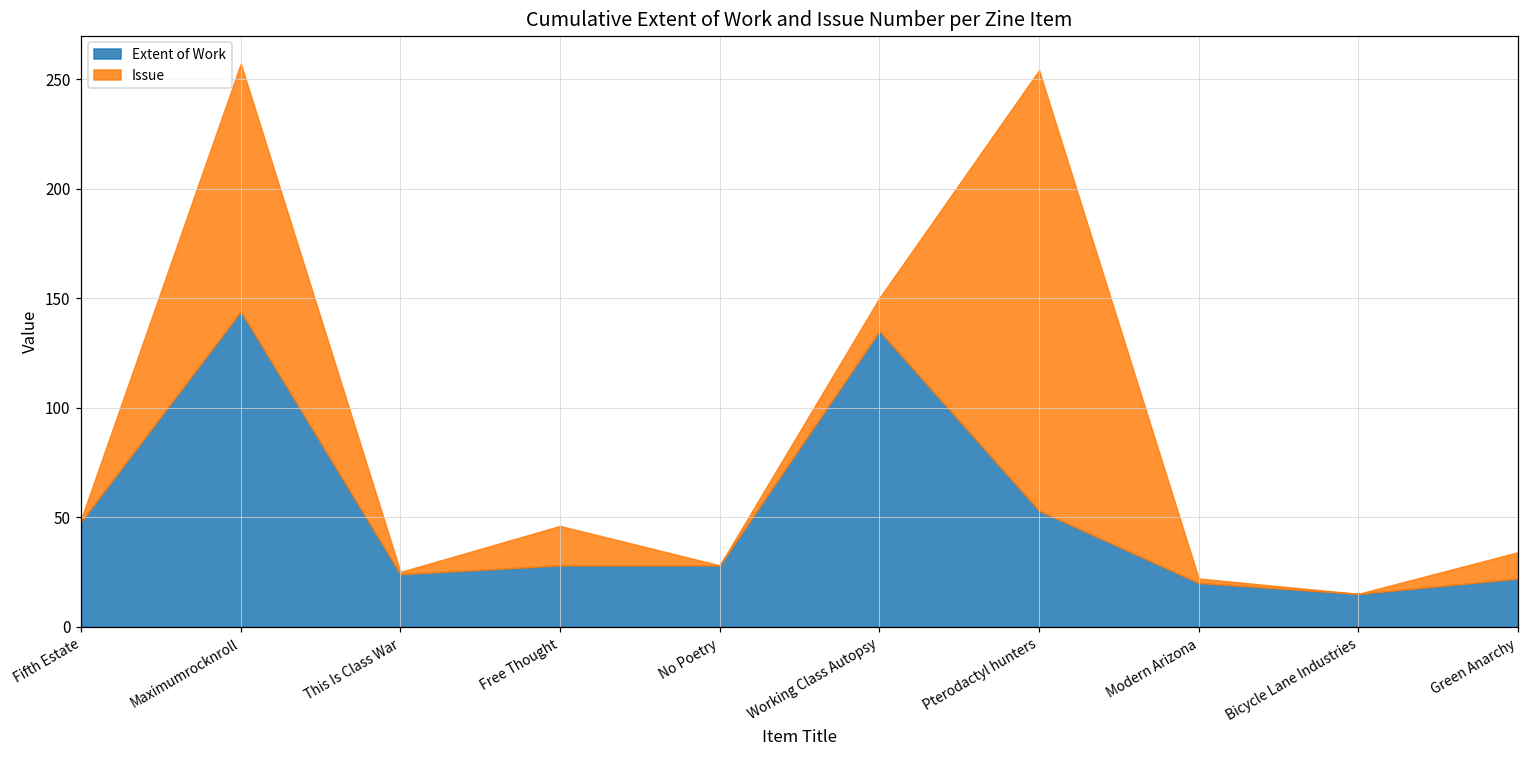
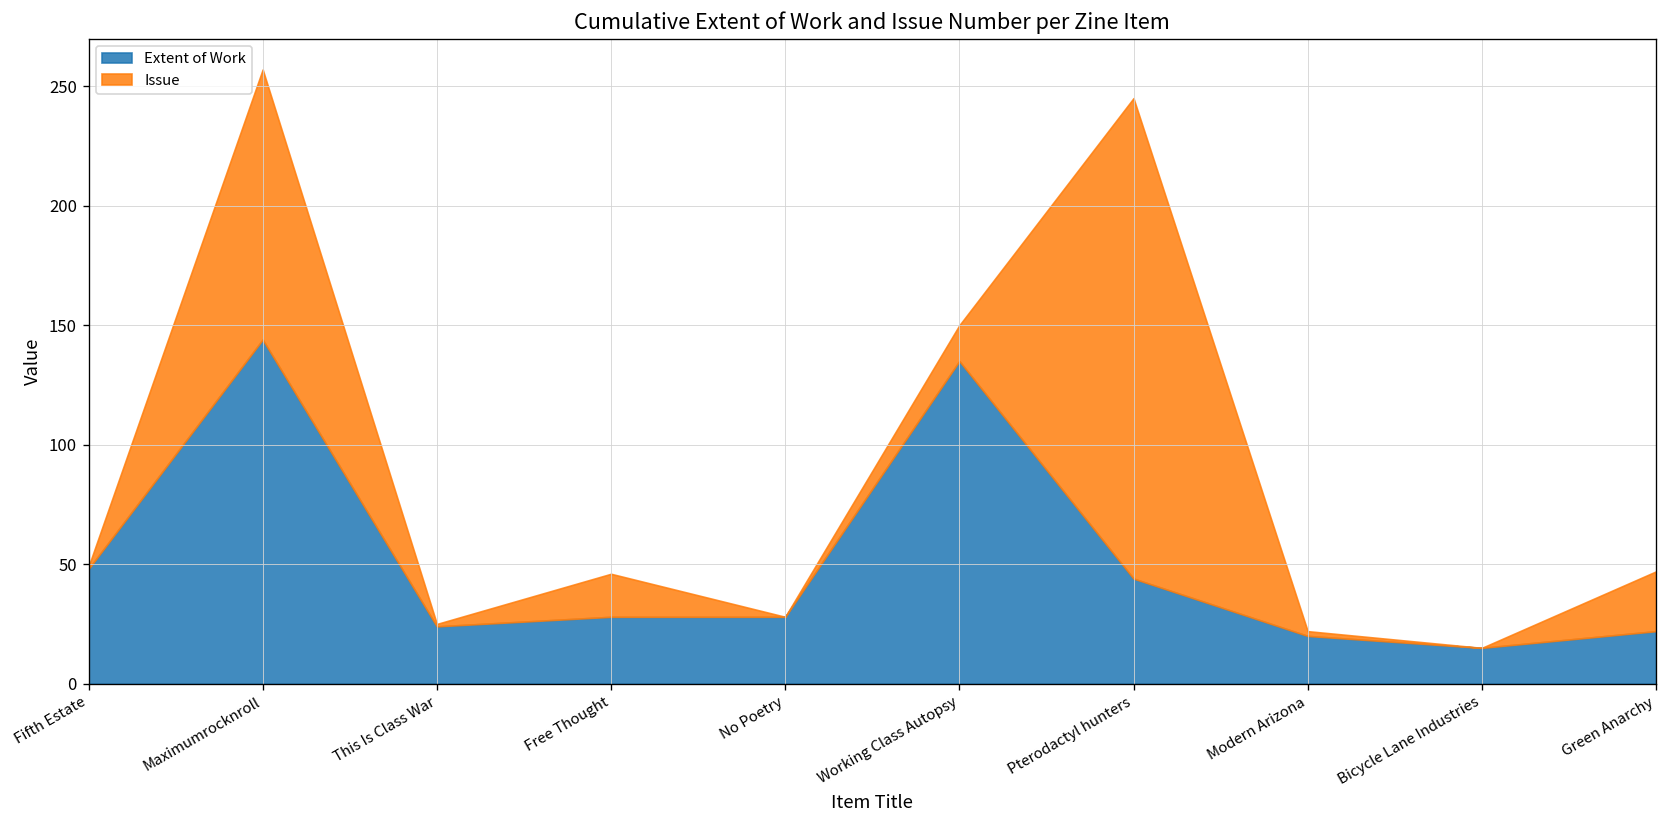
Extent of Work, Pterodactyl hunters: 53 -> 44
Issue, Green Anarchy: 12 -> 25
